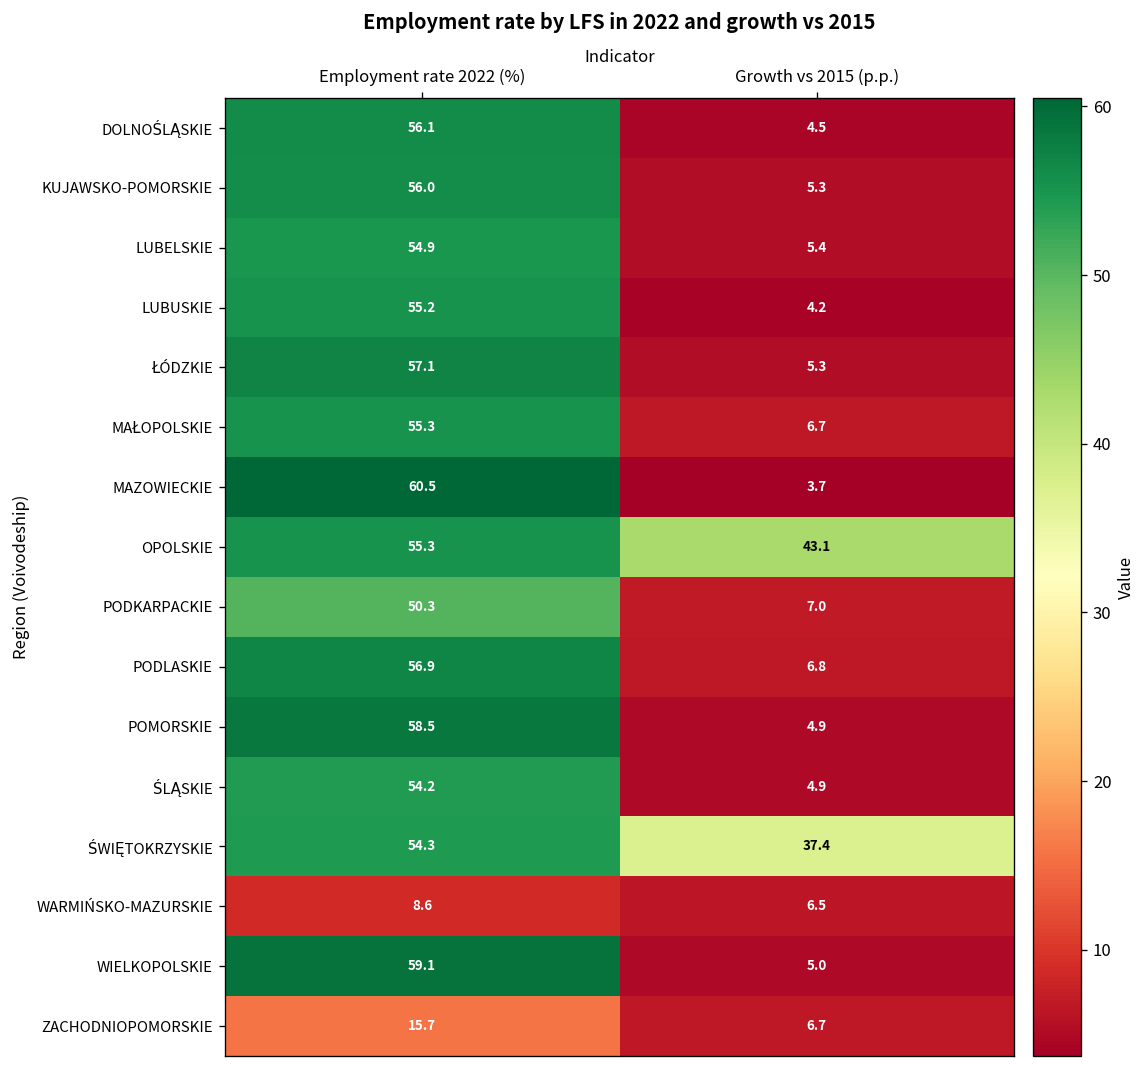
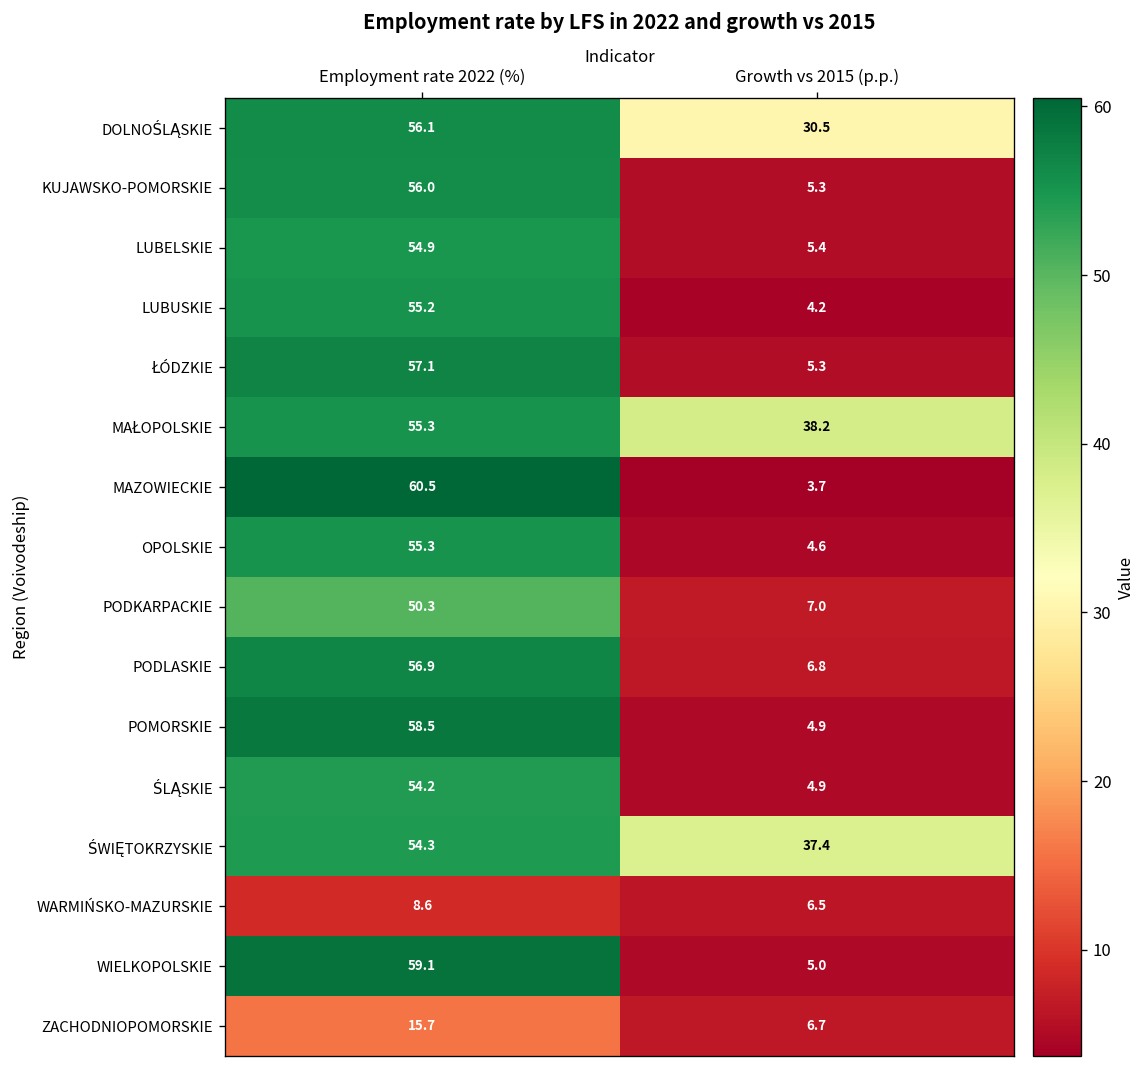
DOLNOŚLĄSKIE, Growth vs 2015 (p.p.): 4.5 -> 30.5
MAŁOPOLSKIE, Growth vs 2015 (p.p.): 6.7 -> 38.2
OPOLSKIE, Growth vs 2015 (p.p.): 43.1 -> 4.6
